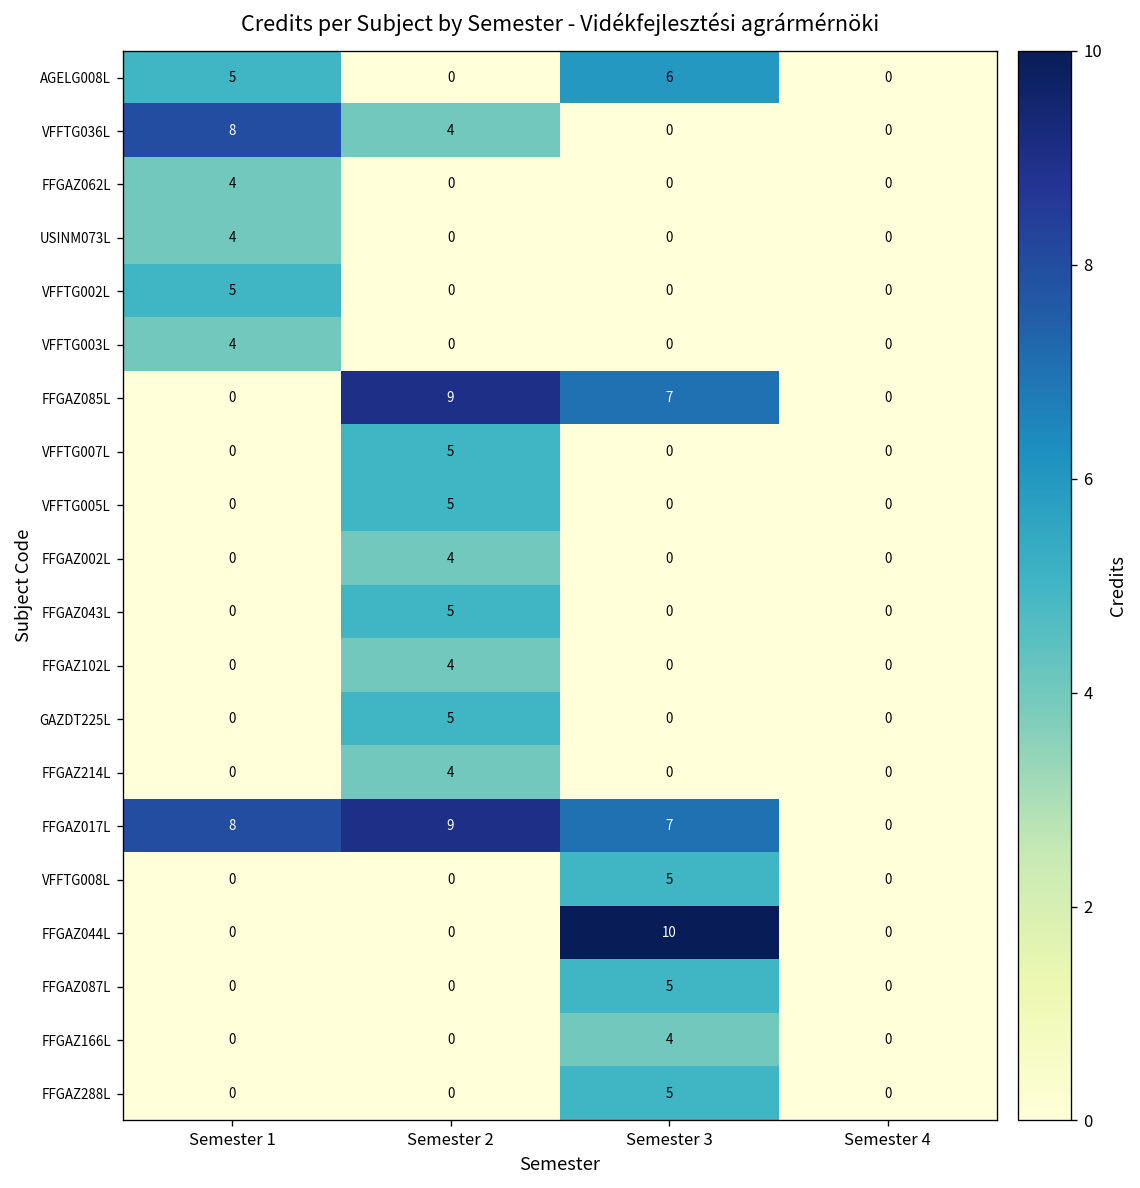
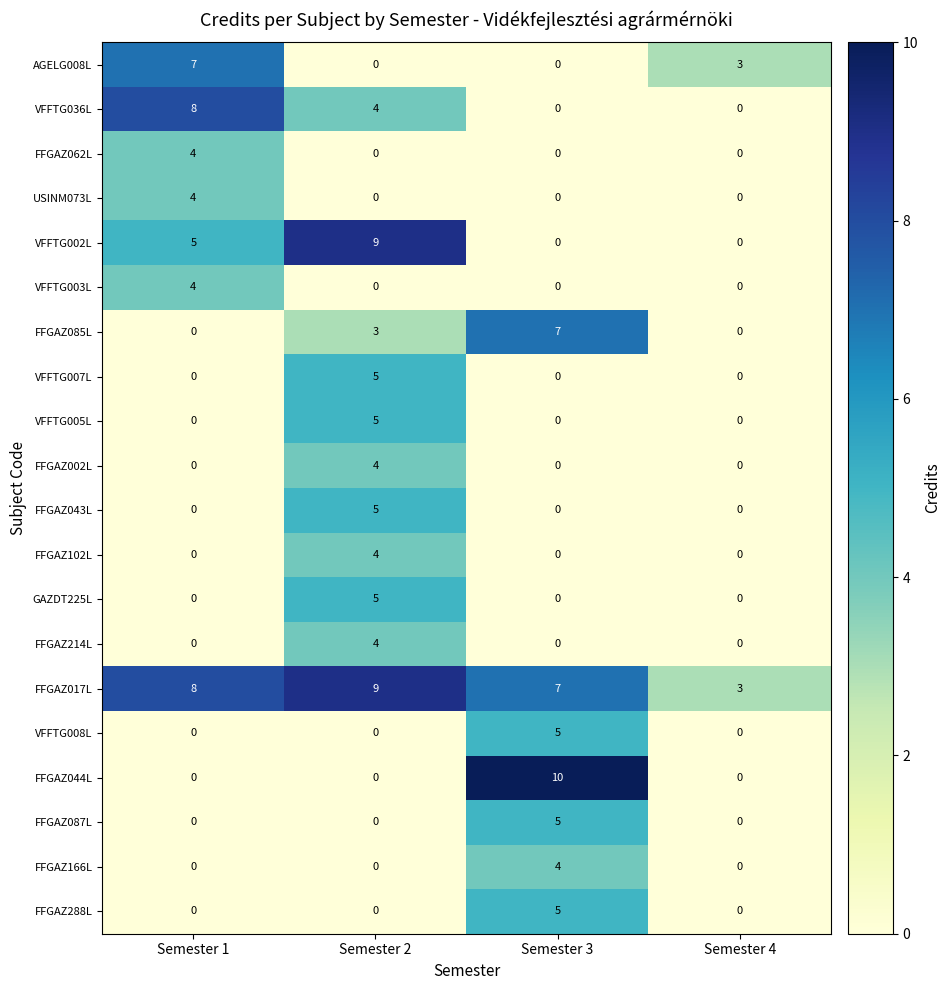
AGELG008L, Semester 1: 5 -> 7
AGELG008L, Semester 3: 6 -> 0
AGELG008L, Semester 4: 0 -> 3
VFFTG002L, Semester 2: 0 -> 9
FFGAZ085L, Semester 2: 9 -> 3
FFGAZ017L, Semester 4: 0 -> 3
